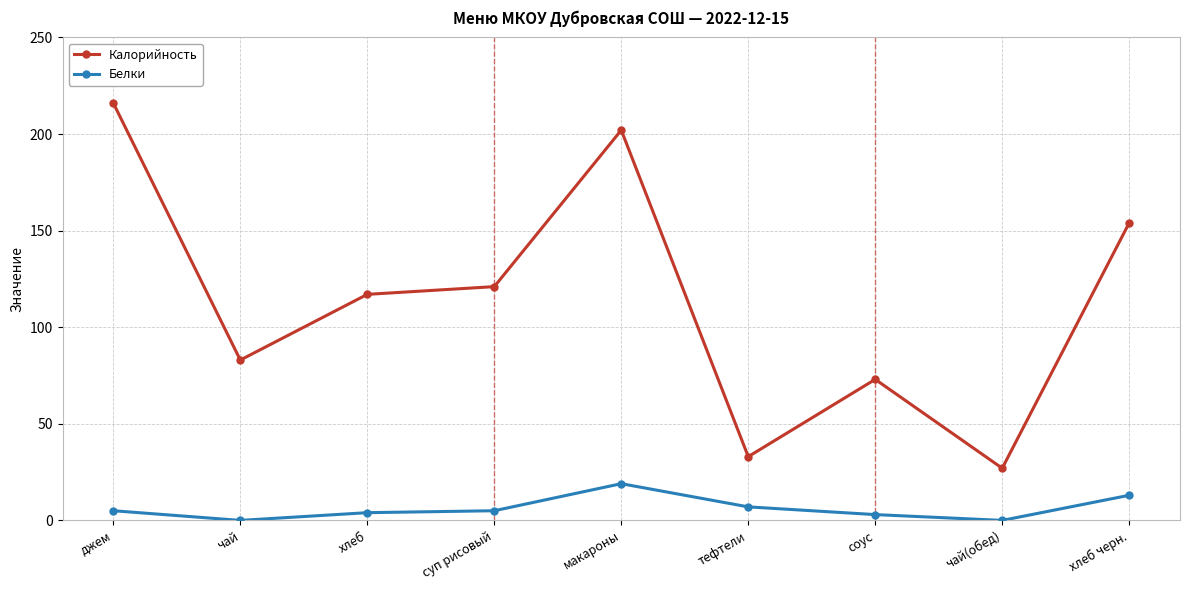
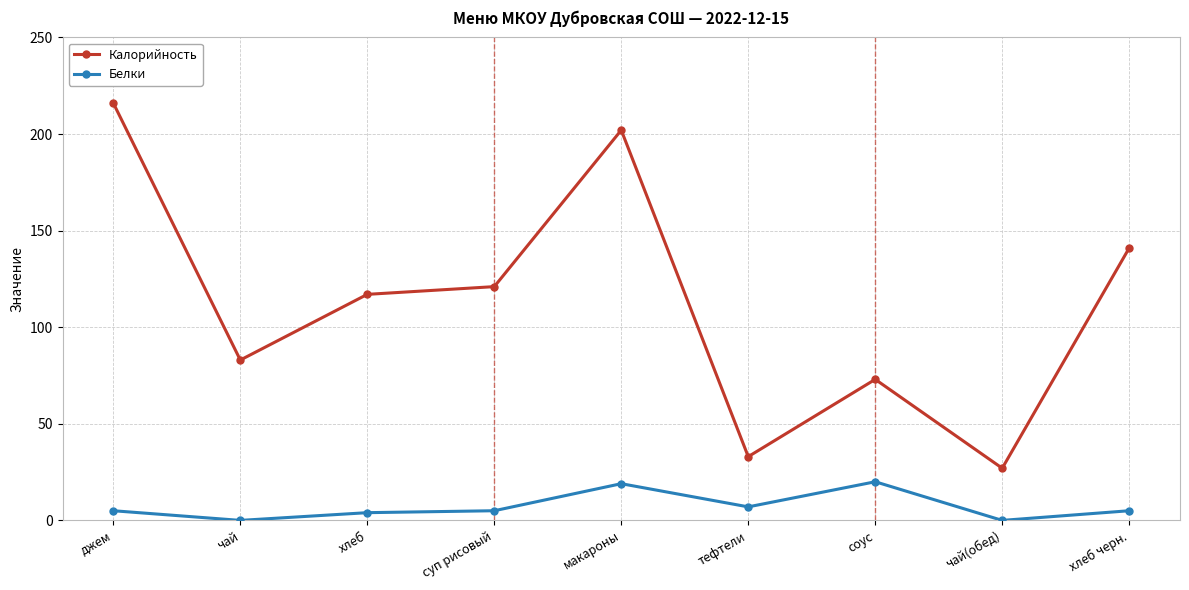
Белки, соус: 3 -> 20
Калорийность, хлеб черн.: 154 -> 141
Белки, хлеб черн.: 13 -> 5
